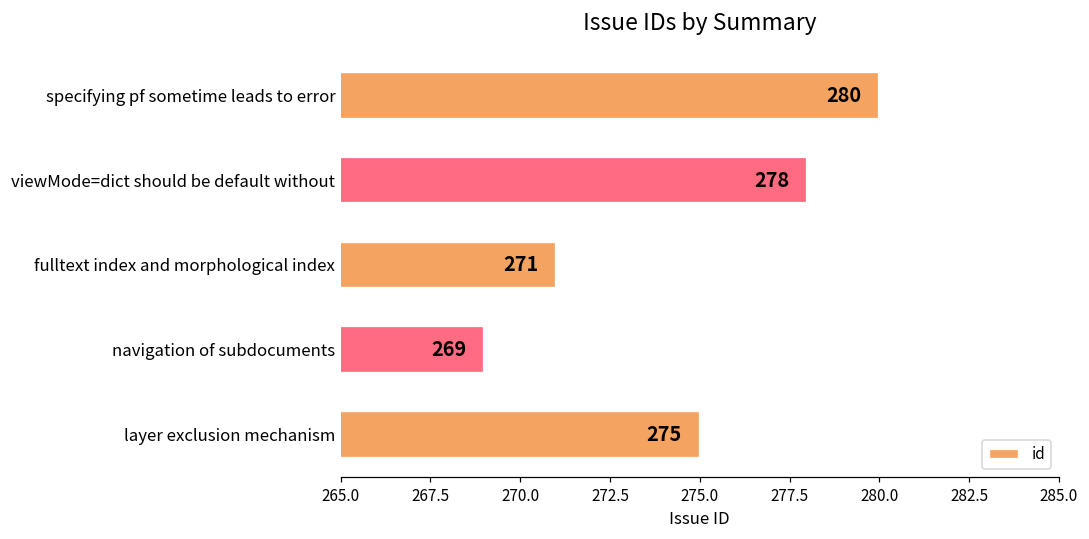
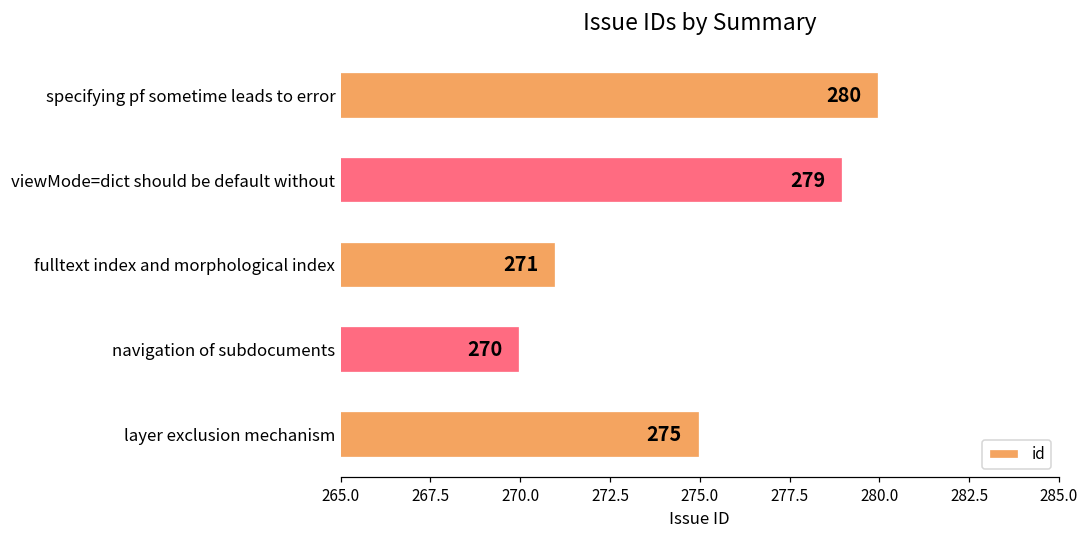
viewMode=dict should be default without: 278 -> 279
navigation of subdocuments: 269 -> 270
